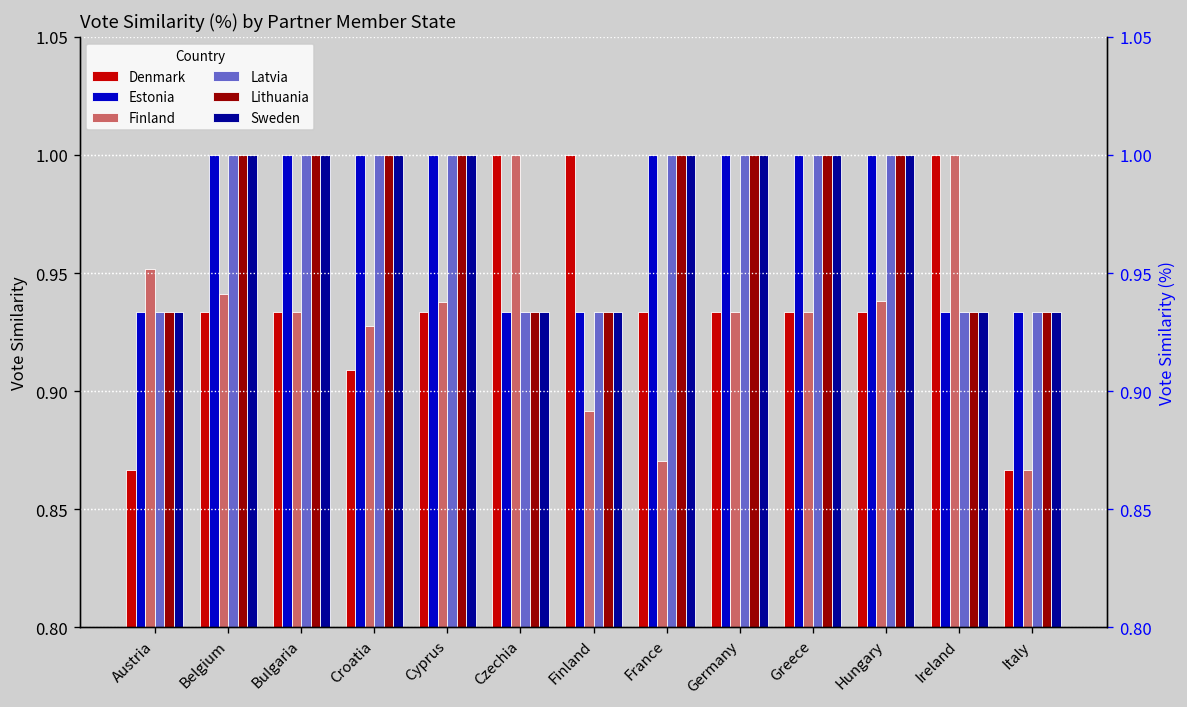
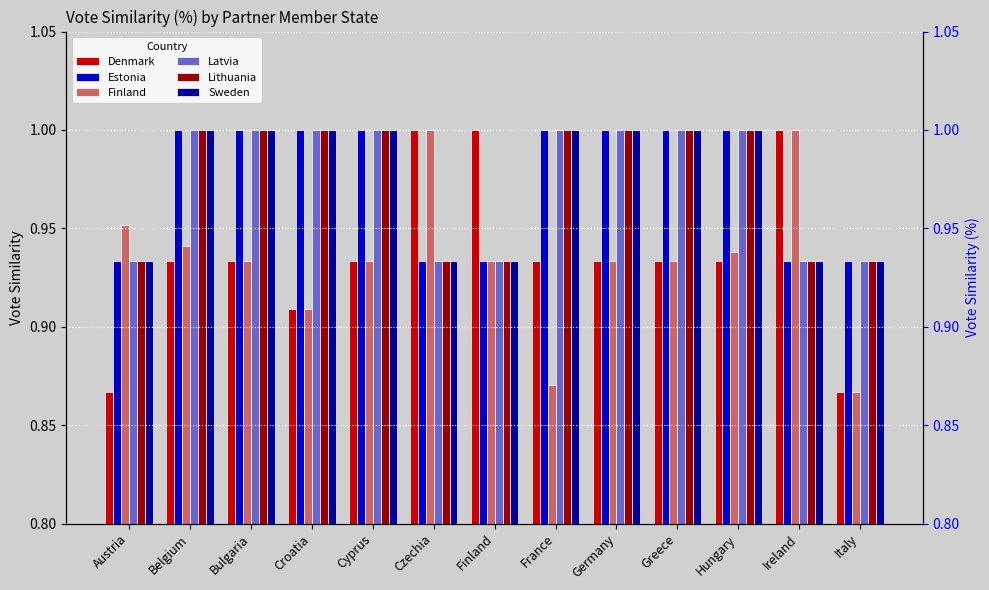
Finland, Croatia: 0.927 -> 0.909
Finland, Cyprus: 0.938 -> 0.933
Finland, Finland: 0.892 -> 0.933
